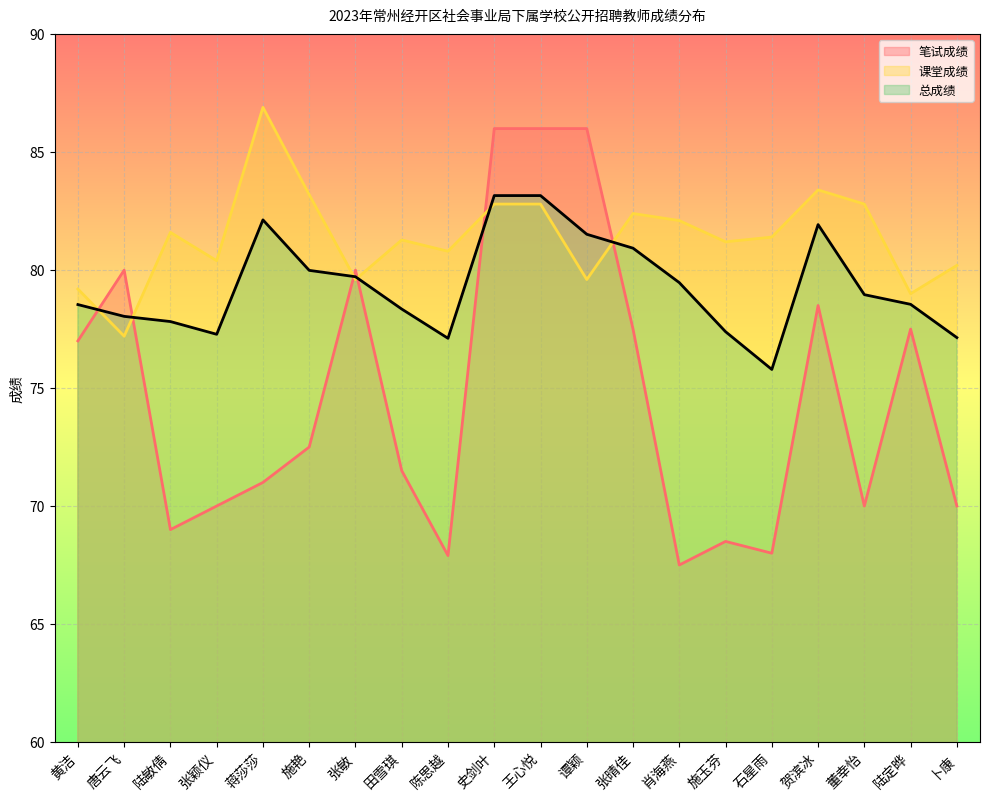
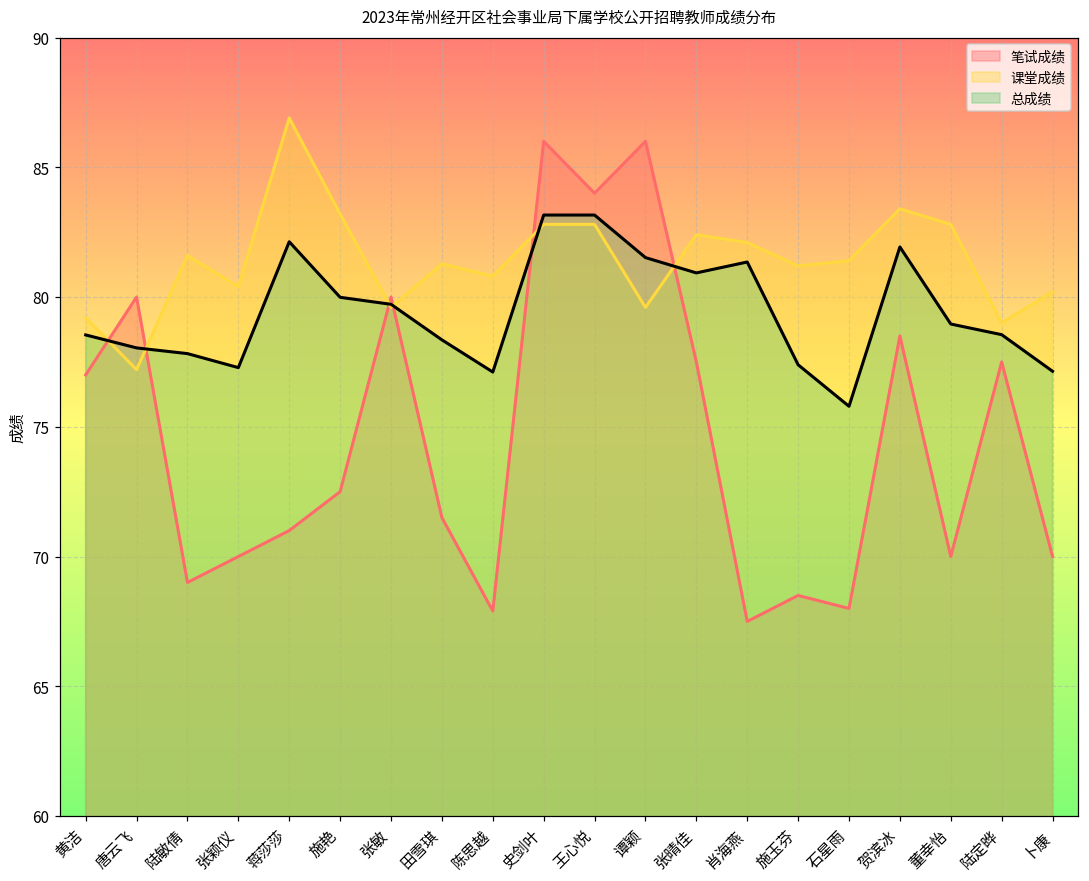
笔试成绩, 王心悦: 86 -> 84
总成绩, 肖海燕: 79.5 -> 81.4
